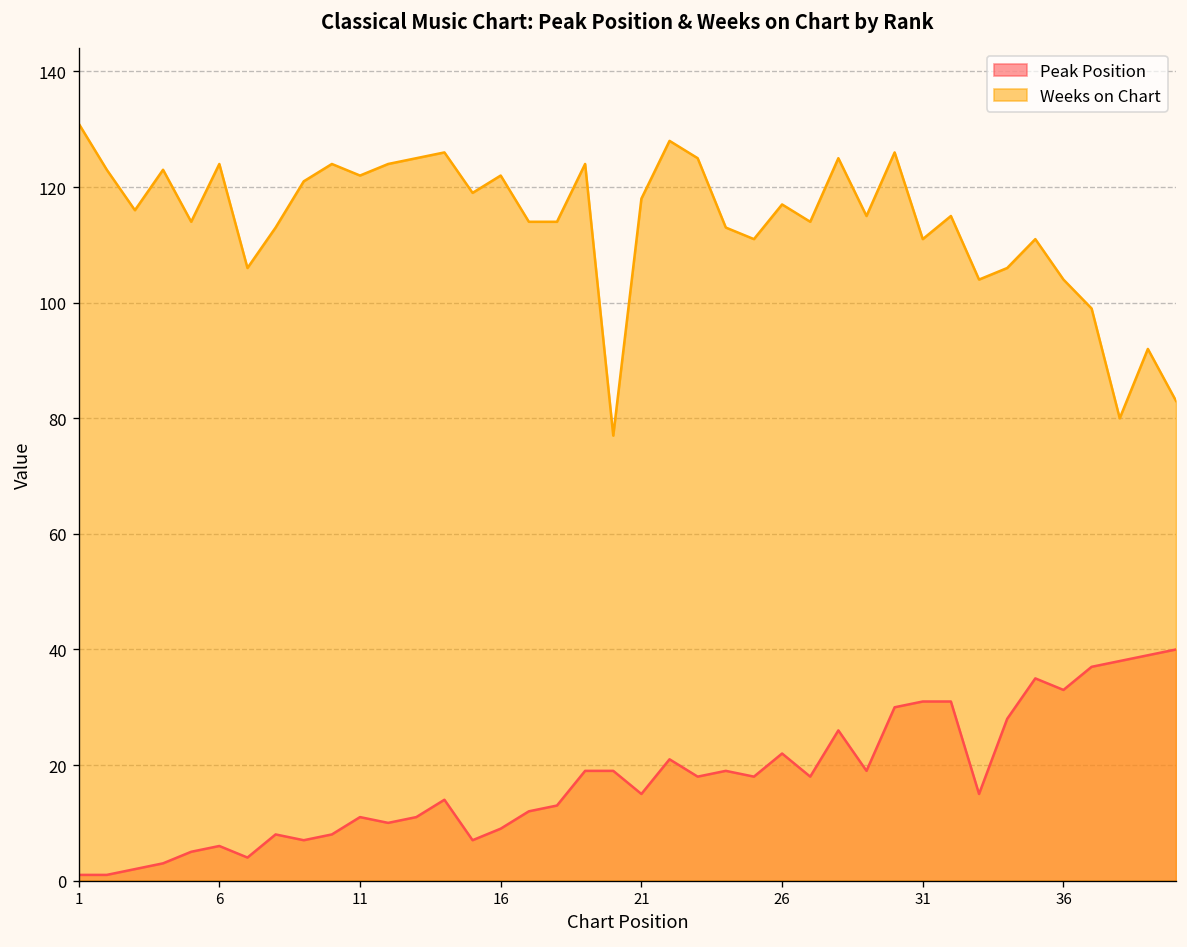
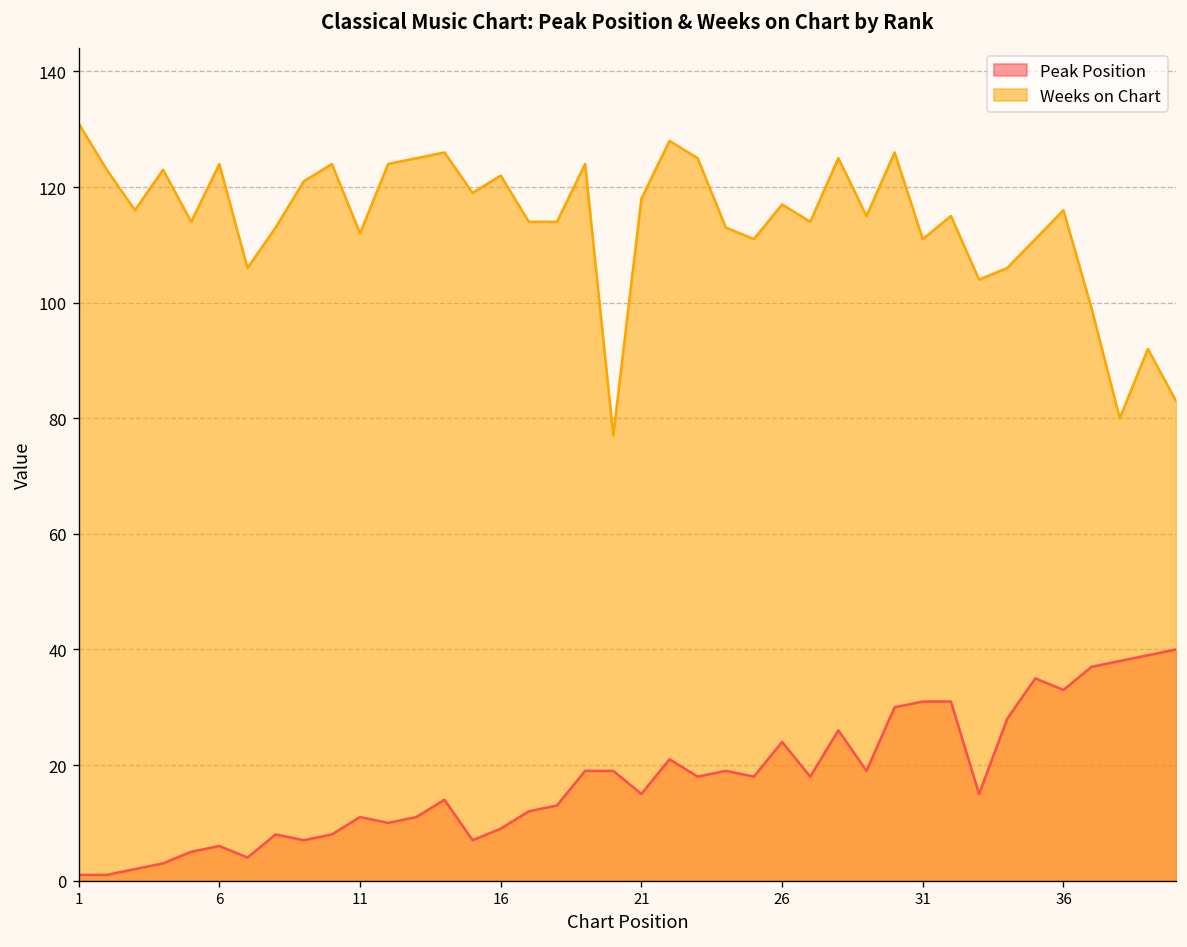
Weeks on Chart, 11: 122 -> 112
Peak Position, 26: 22 -> 24
Weeks on Chart, 36: 104 -> 116
